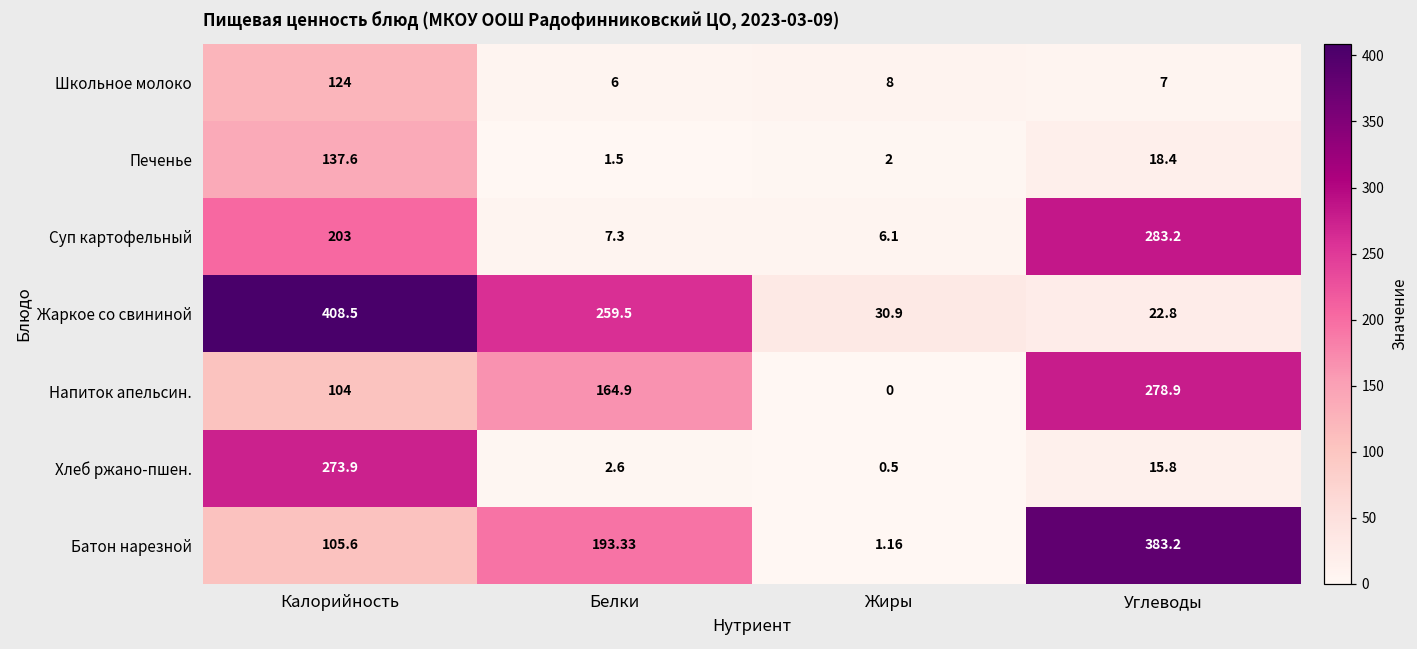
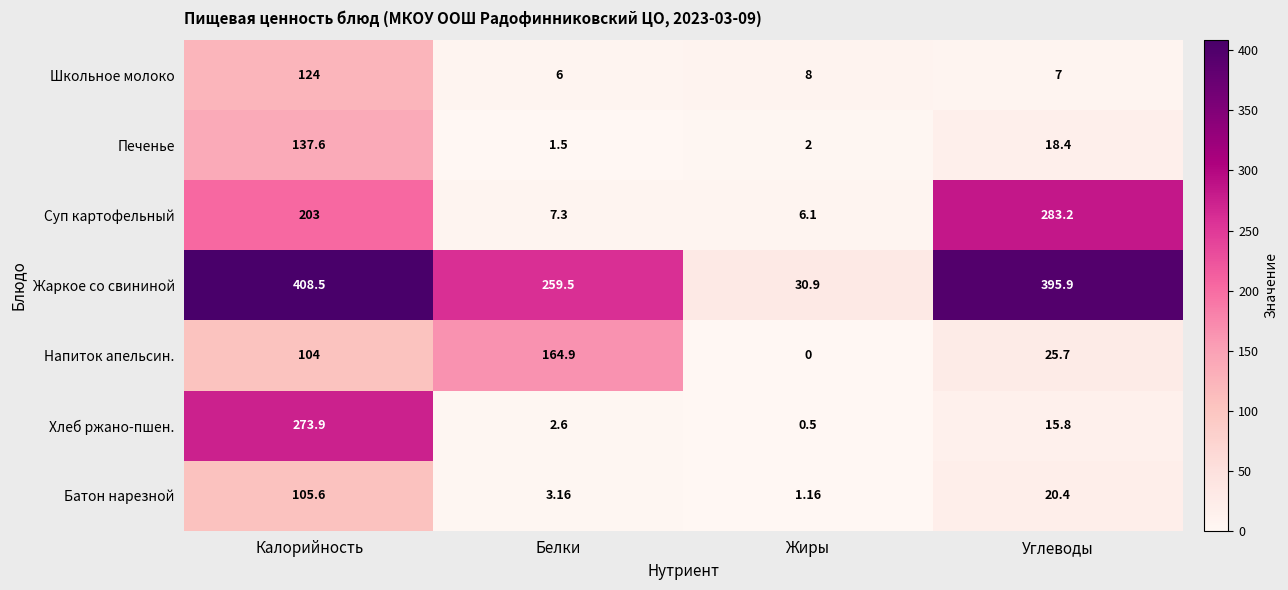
Жаркое со свининой, Углеводы: 22.8 -> 395.9
Напиток апельсин., Углеводы: 278.9 -> 25.7
Батон нарезной, Белки: 193.33 -> 3.16
Батон нарезной, Углеводы: 383.2 -> 20.4
